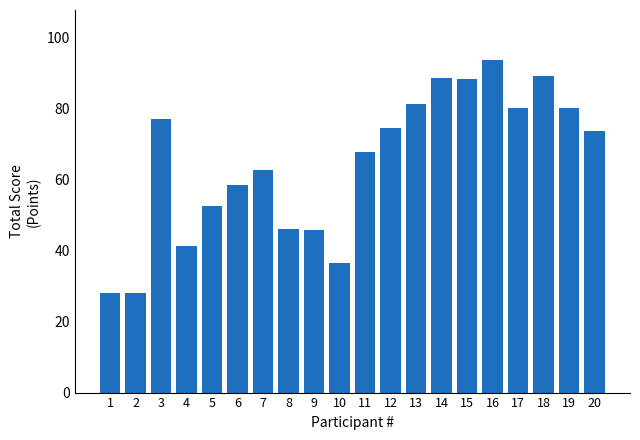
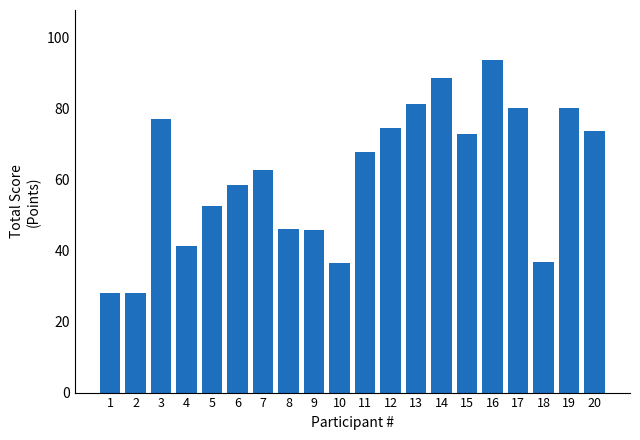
15: 88 -> 73
18: 89 -> 37
